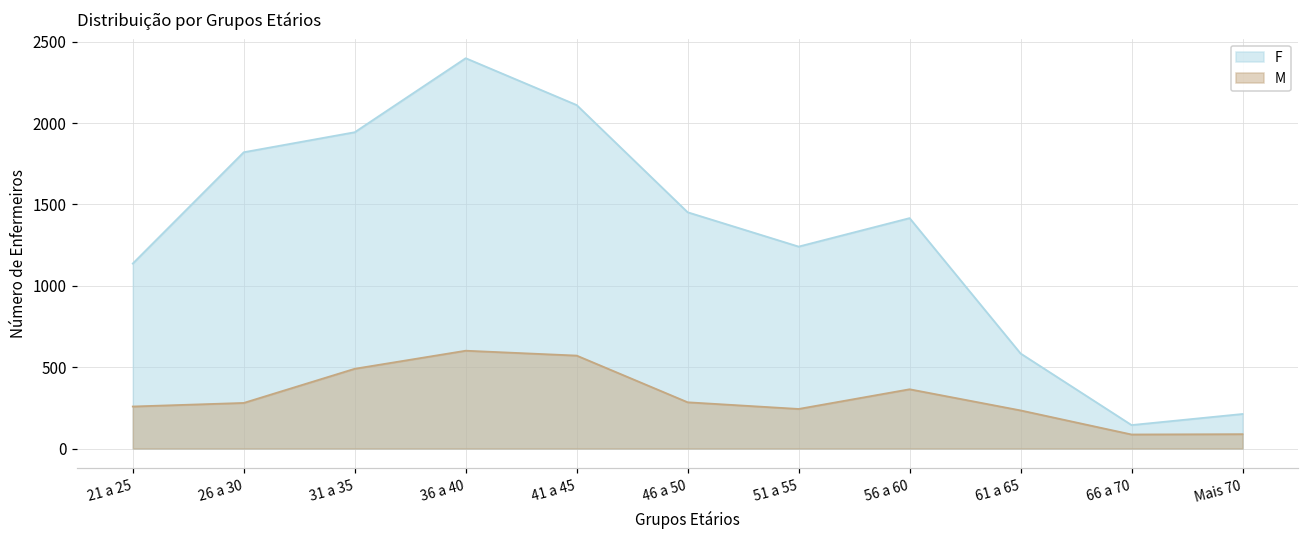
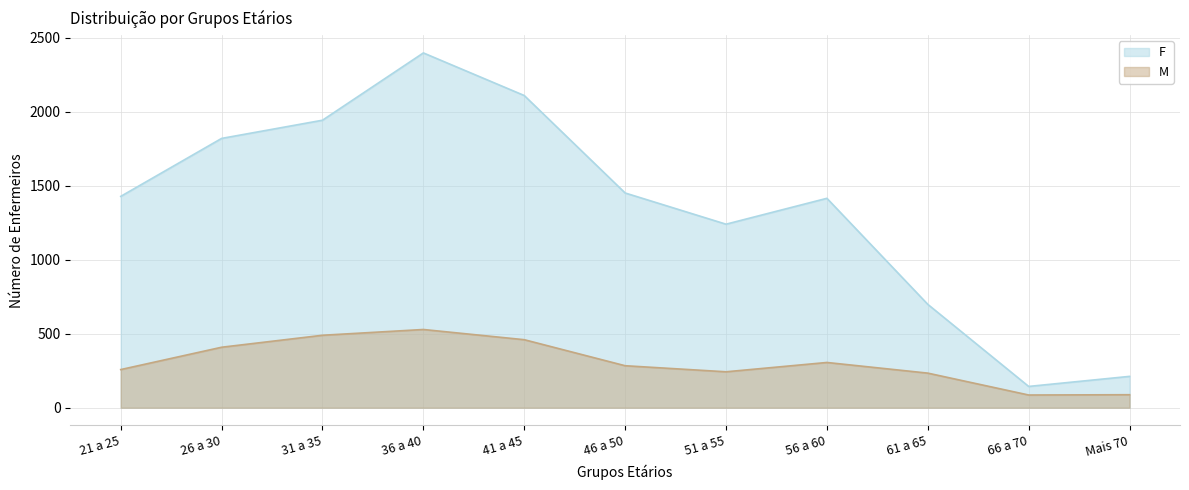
F, 21 a 25: 1140 -> 1430
M, 26 a 30: 280 -> 410
M, 36 a 40: 600 -> 530
M, 41 a 45: 570 -> 460
M, 56 a 60: 360 -> 310
F, 61 a 65: 580 -> 700
